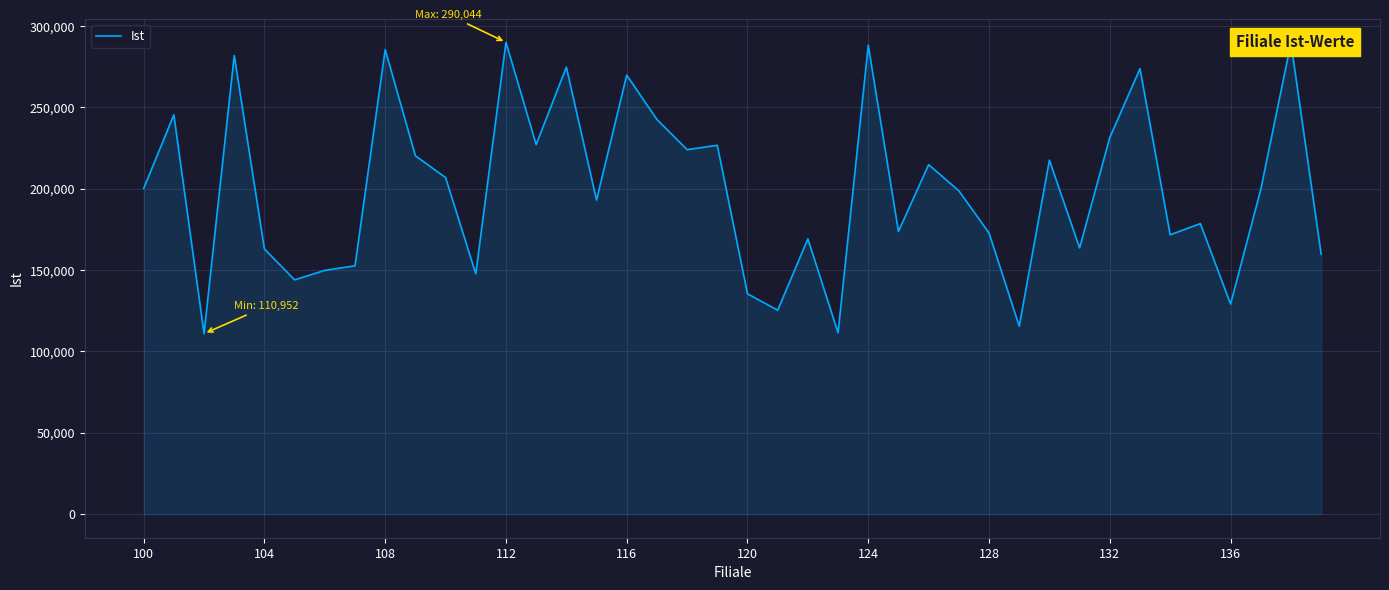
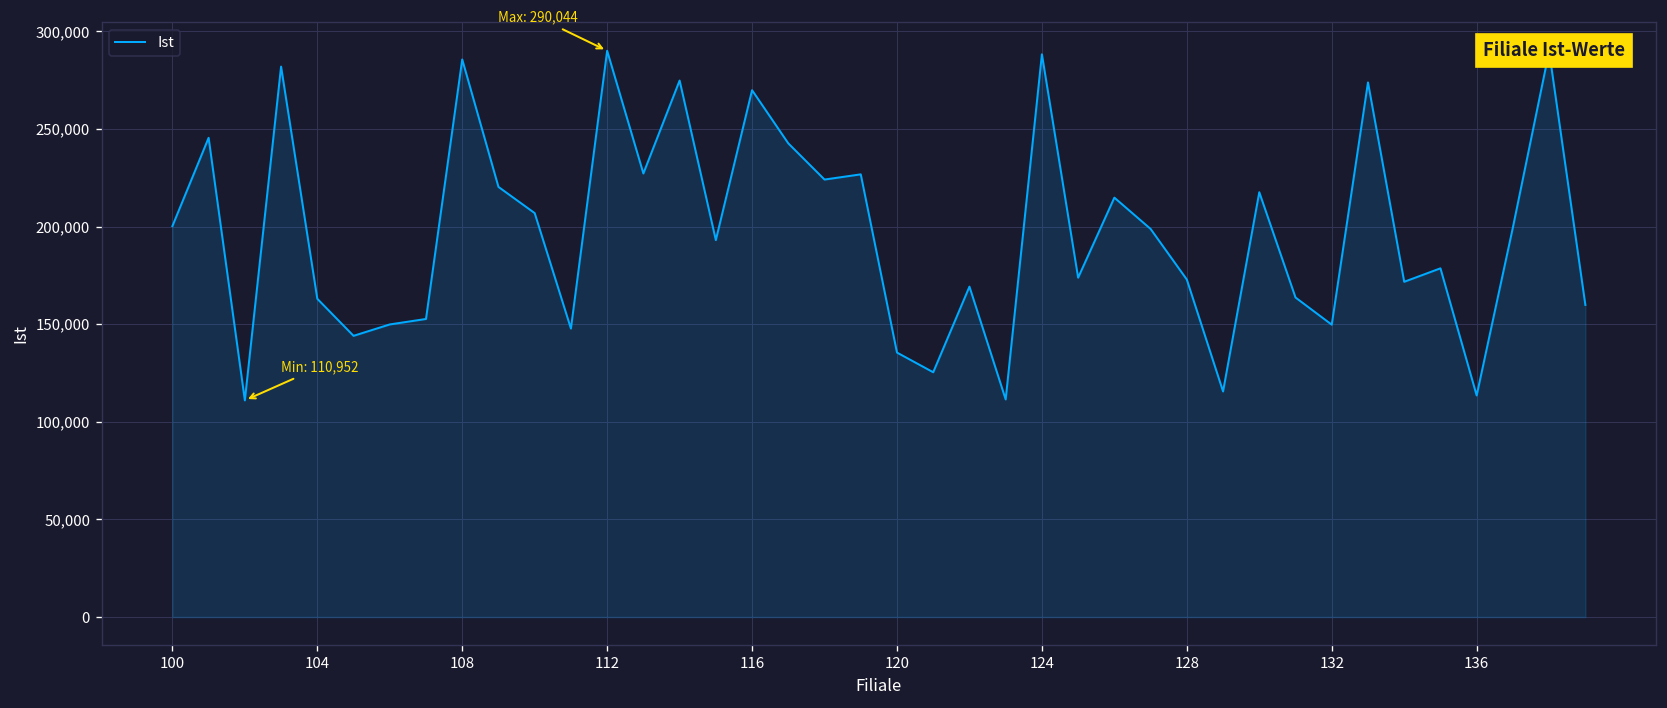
132: 232,000 -> 150,000
136: 129,000 -> 113,000
